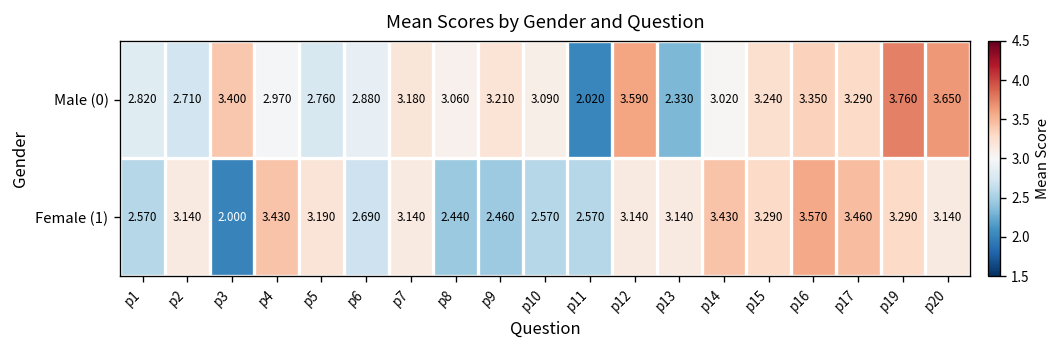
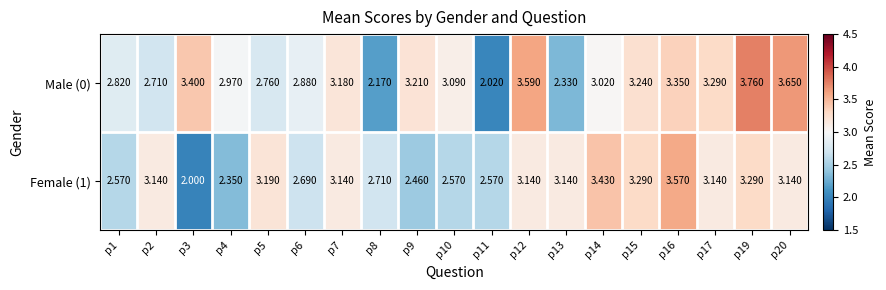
Male (0), p8: 3.060 -> 2.170
Female (1), p4: 3.430 -> 2.350
Female (1), p8: 2.440 -> 2.710
Female (1), p17: 3.460 -> 3.140
